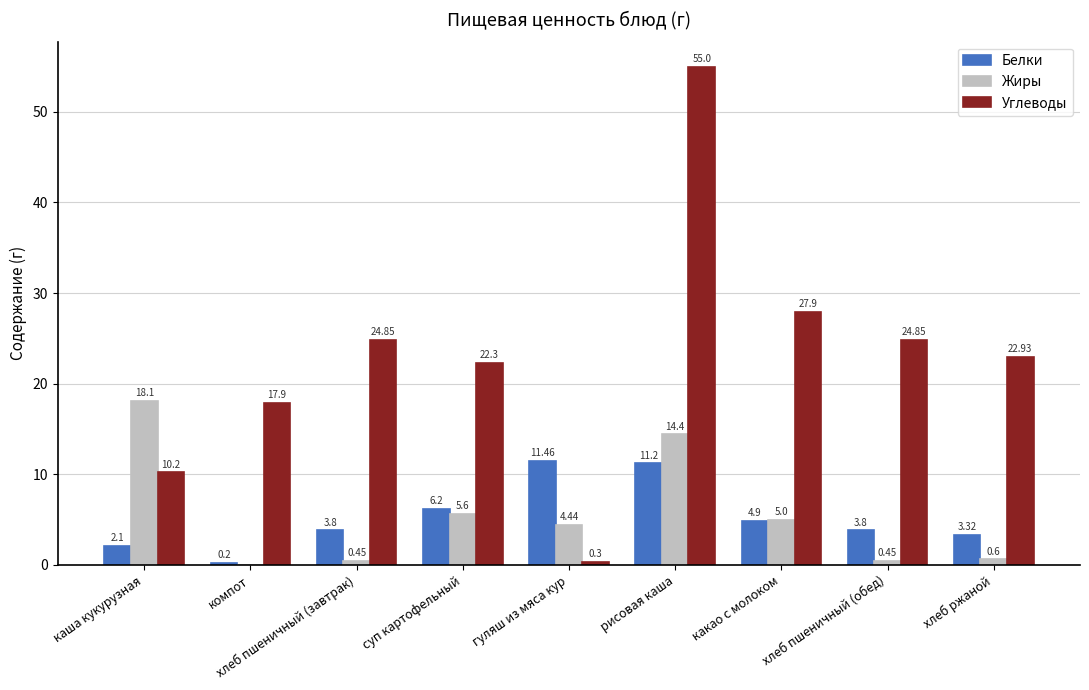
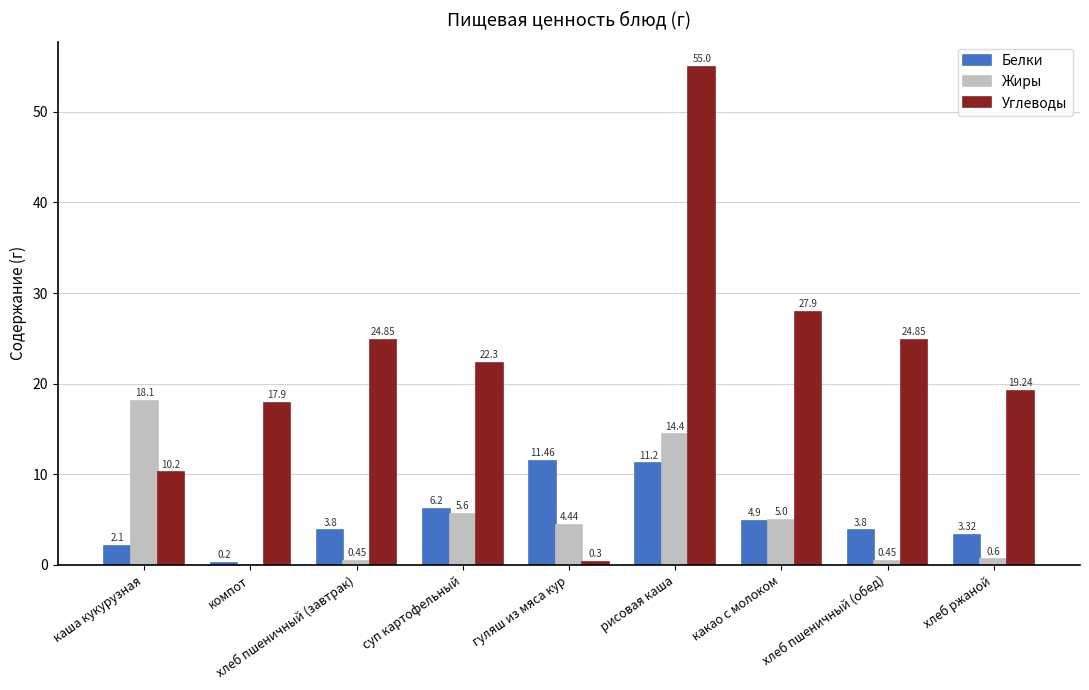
Углеводы, хлеб ржаной: 22.93 -> 19.24
